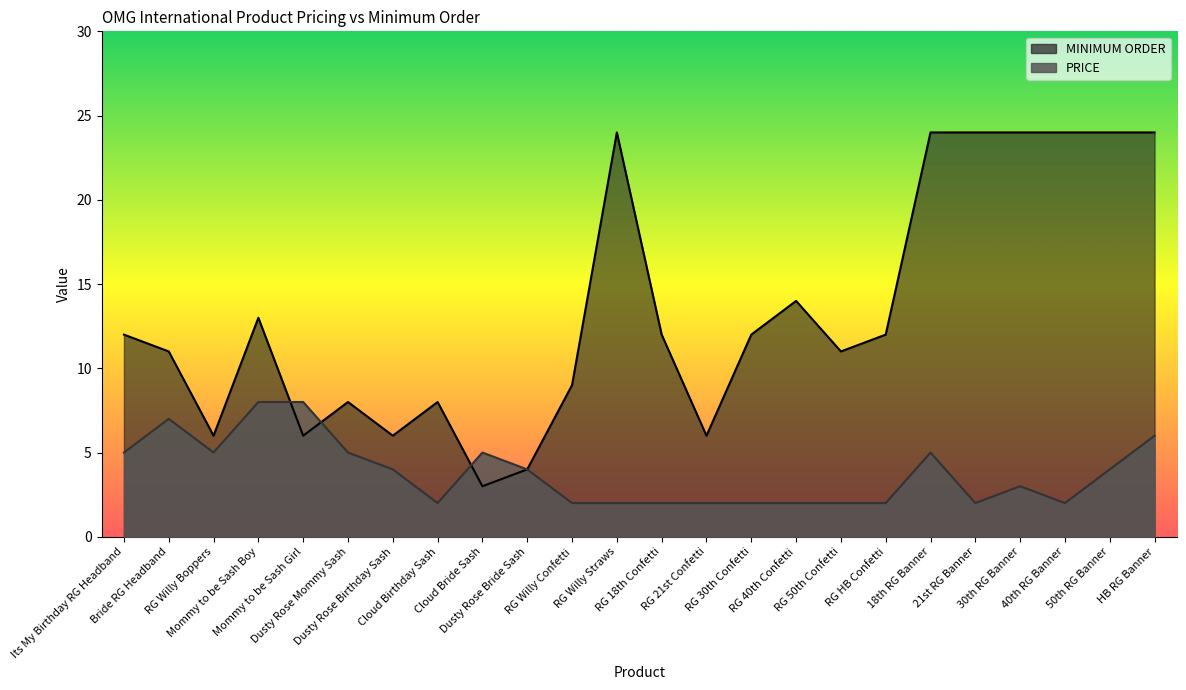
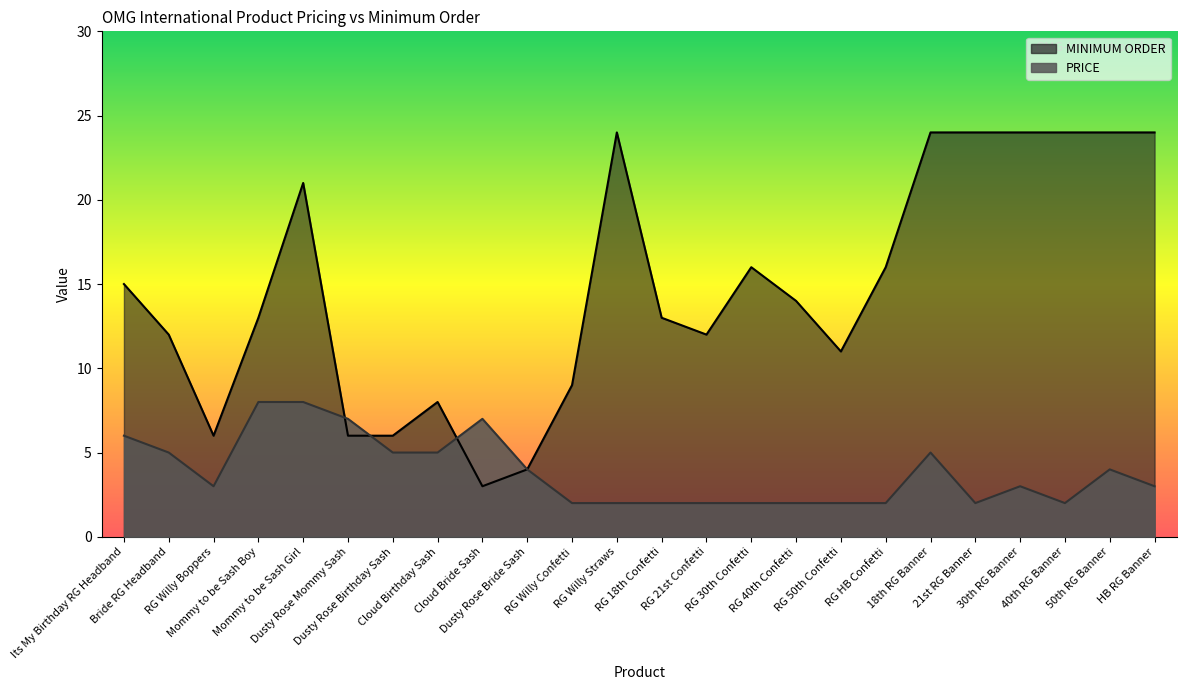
MINIMUM ORDER, Its My Birthday RG Headband: 12 -> 15
PRICE, Its My Birthday RG Headband: 5 -> 6
MINIMUM ORDER, Bride RG Headband: 11 -> 12
PRICE, Bride RG Headband: 7 -> 5
PRICE, RG Willy Boppers: 5 -> 3
MINIMUM ORDER, Mommy to be Sash Girl: 6 -> 21
MINIMUM ORDER, Dusty Rose Mommy Sash: 8 -> 6
PRICE, Dusty Rose Mommy Sash: 5 -> 7
PRICE, Dusty Rose Birthday Sash: 4 -> 5
PRICE, Cloud Birthday Sash: 2 -> 5
PRICE, Cloud Bride Sash: 5 -> 7
MINIMUM ORDER, RG 18th Confetti: 12 -> 13
MINIMUM ORDER, RG 21st Confetti: 6 -> 12
MINIMUM ORDER, RG 30th Confetti: 12 -> 16
MINIMUM ORDER, RG HB Confetti: 12 -> 16
PRICE, HB RG Banner: 6 -> 3
